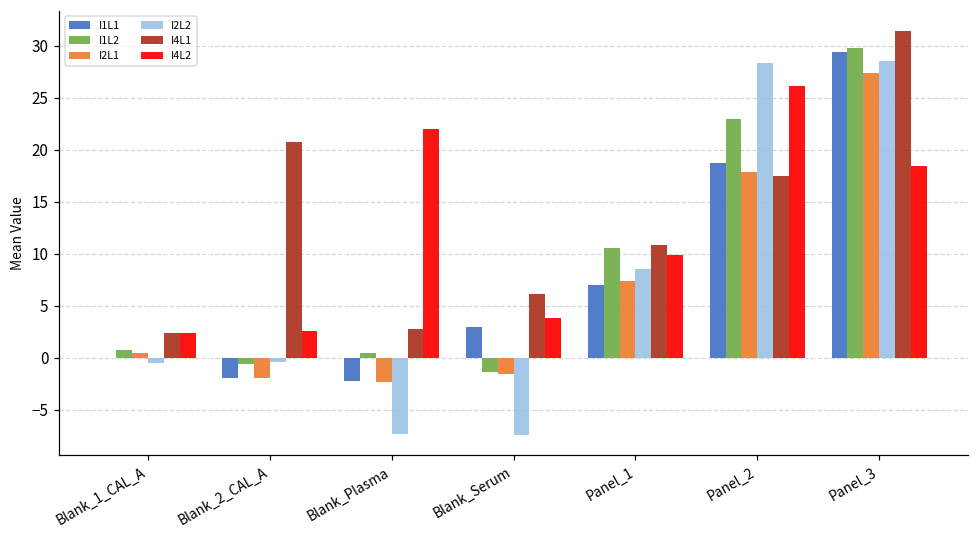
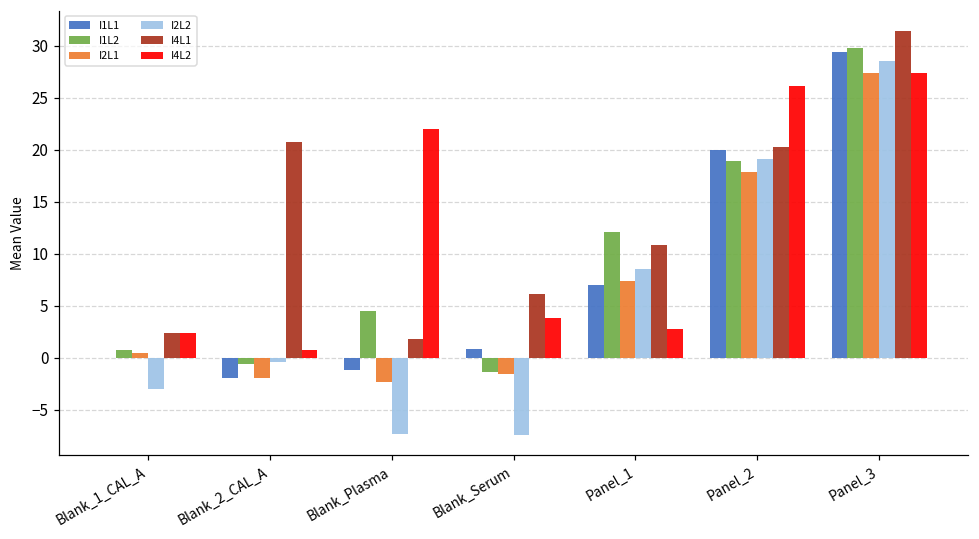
I2L2, Blank_1_CAL_A: -1 -> -3
I4L2, Blank_2_CAL_A: 3 -> 1
I1L1, Blank_Plasma: -2 -> -1
I1L2, Blank_Plasma: 0 -> 5
I4L1, Blank_Plasma: 3 -> 2
I1L1, Blank_Serum: 3 -> 1
I1L2, Panel_1: 11 -> 12
I4L2, Panel_1: 10 -> 3
I1L1, Panel_2: 19 -> 20
I1L2, Panel_2: 23 -> 19
I2L2, Panel_2: 28 -> 19
I4L1, Panel_2: 17 -> 20
I4L2, Panel_3: 18 -> 27
